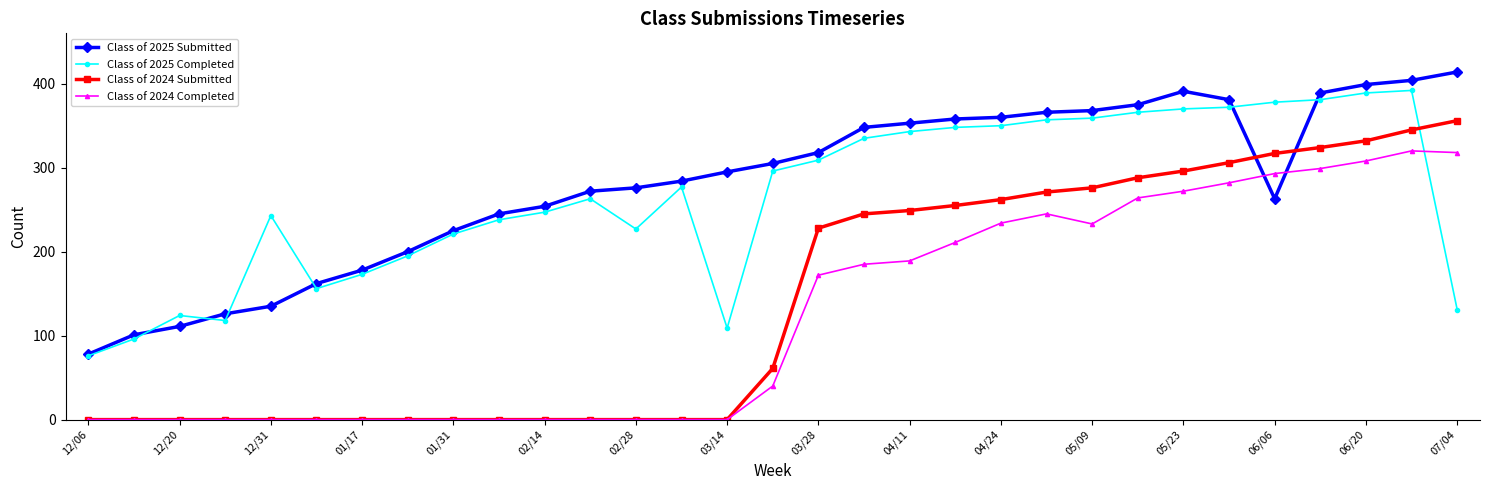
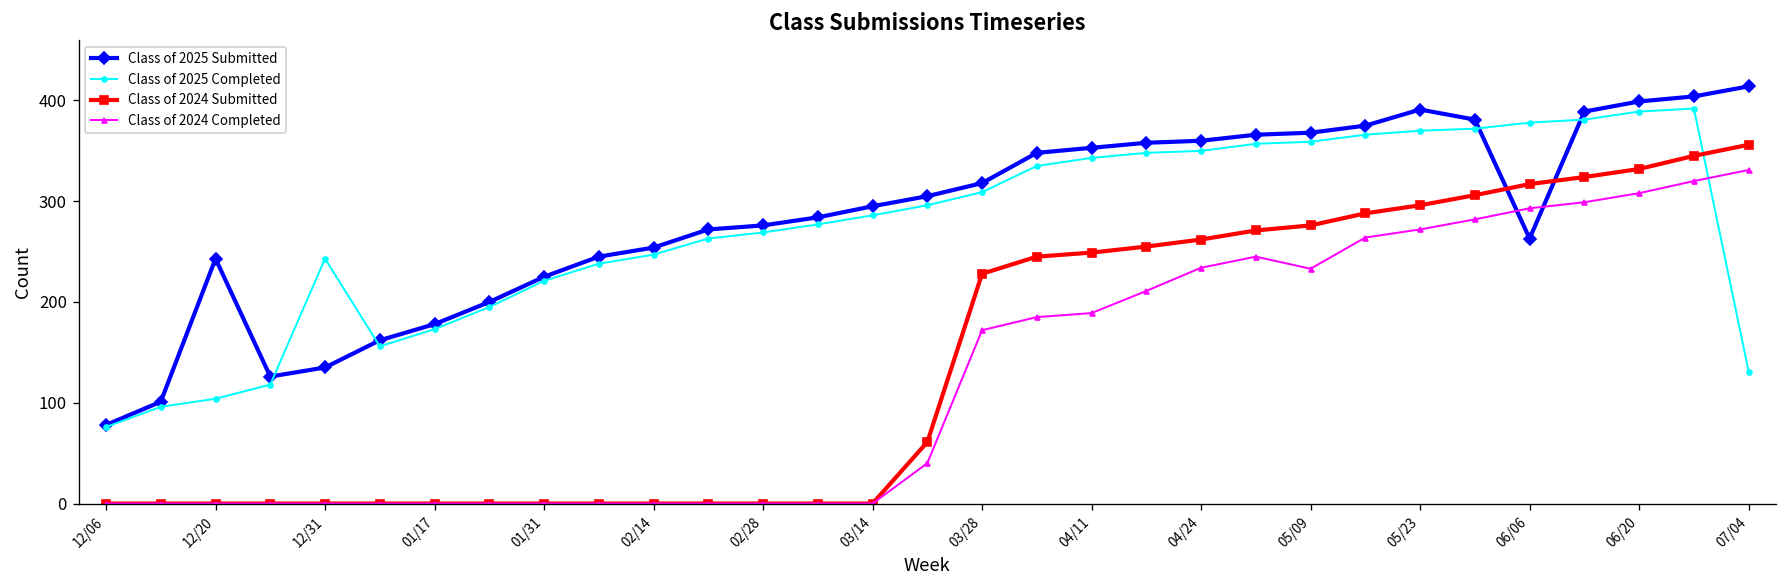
Class of 2025 Submitted, 12/20: 110 -> 240
Class of 2025 Completed, 12/20: 120 -> 100
Class of 2025 Completed, 02/28: 230 -> 270
Class of 2025 Completed, 03/14: 110 -> 290
Class of 2024 Completed, 07/04: 320 -> 330
